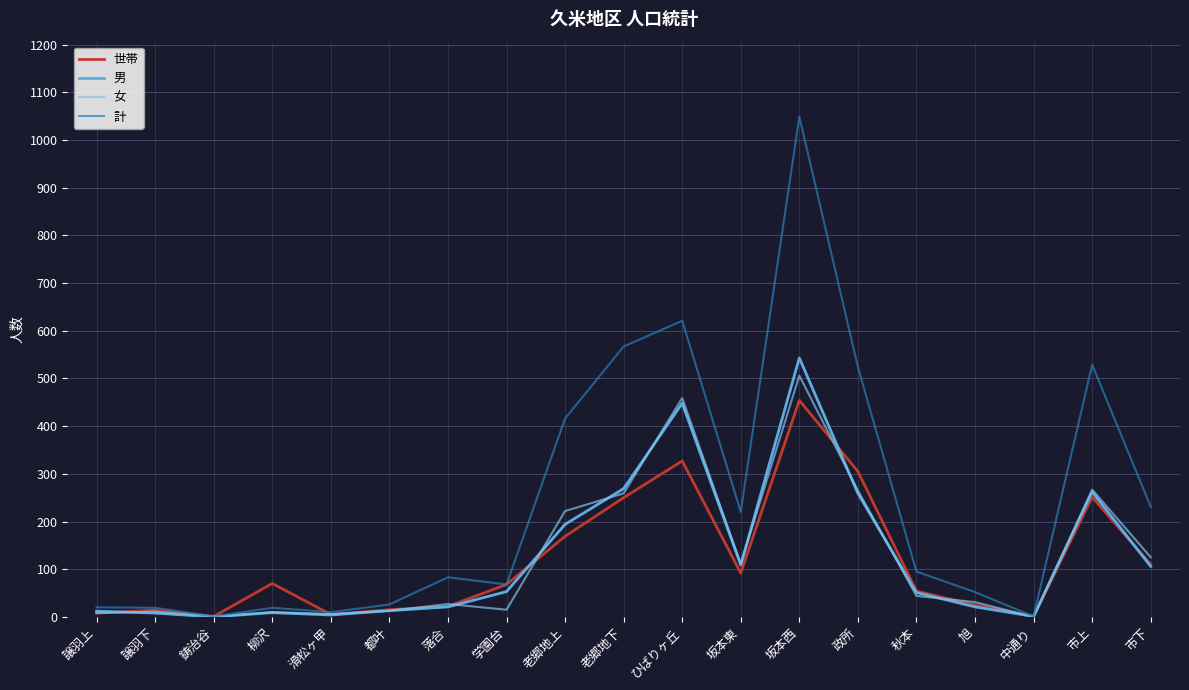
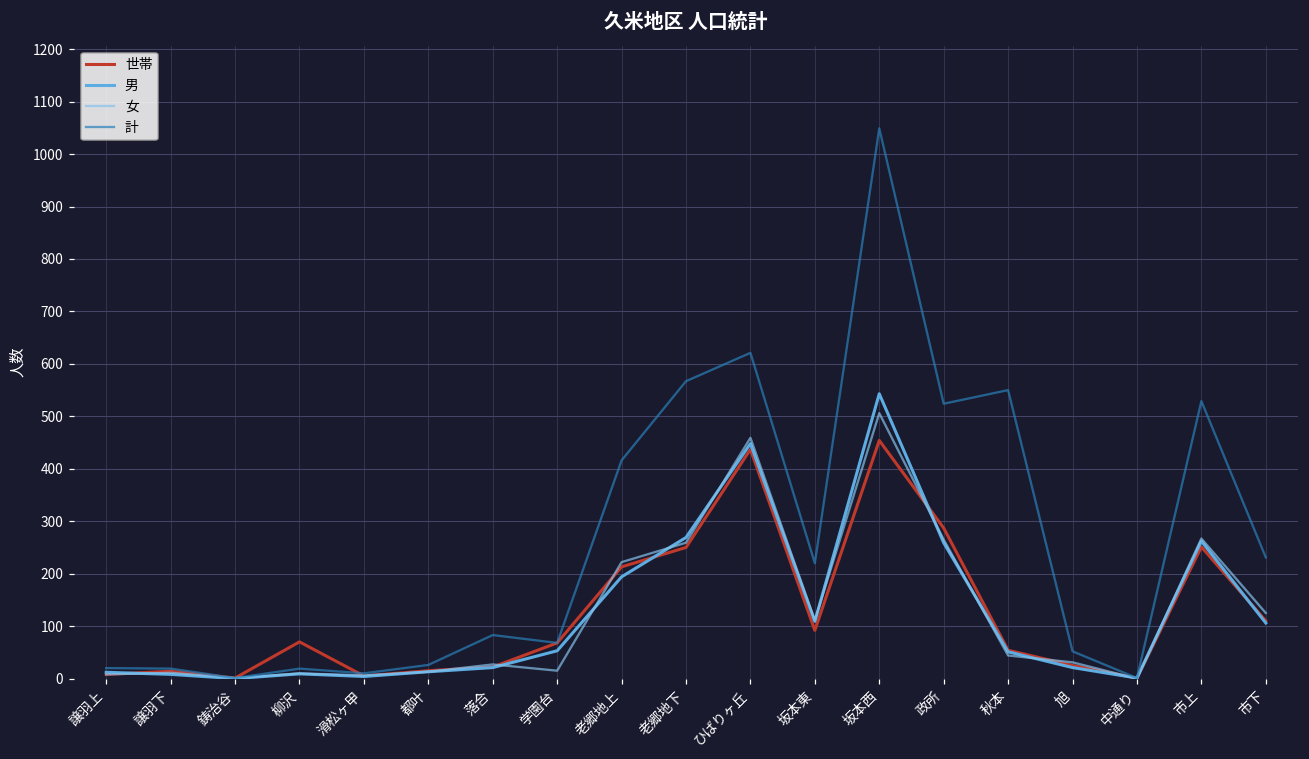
世帯, 老郷地上: 170 -> 210
世帯, ひばりヶ丘: 330 -> 440
世帯, 政所: 310 -> 290
計, 秋本: 100 -> 550
